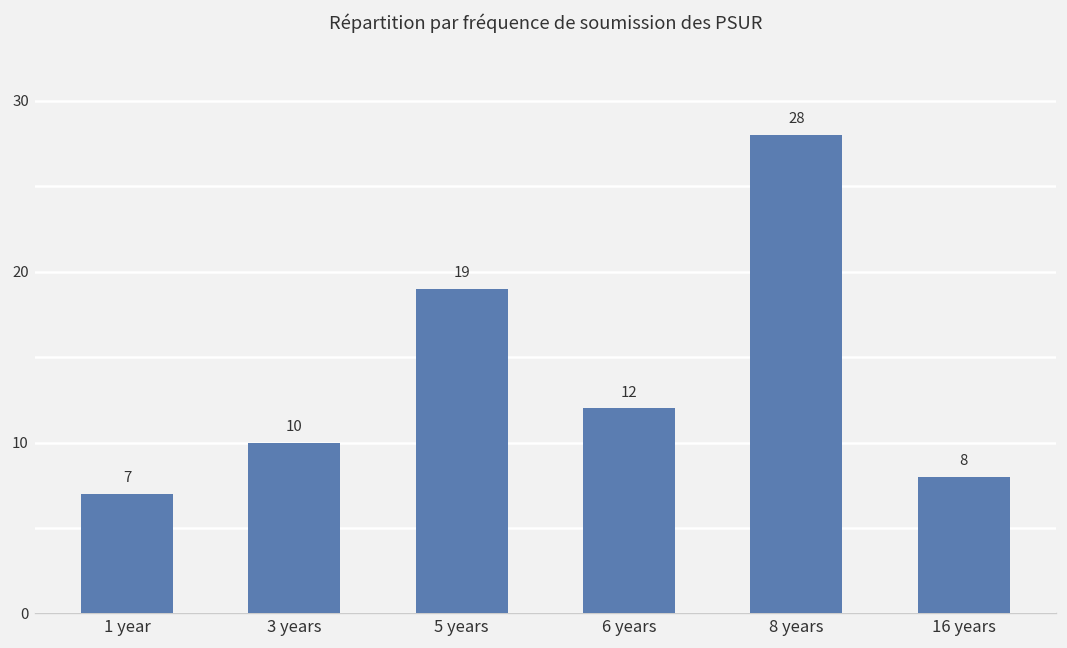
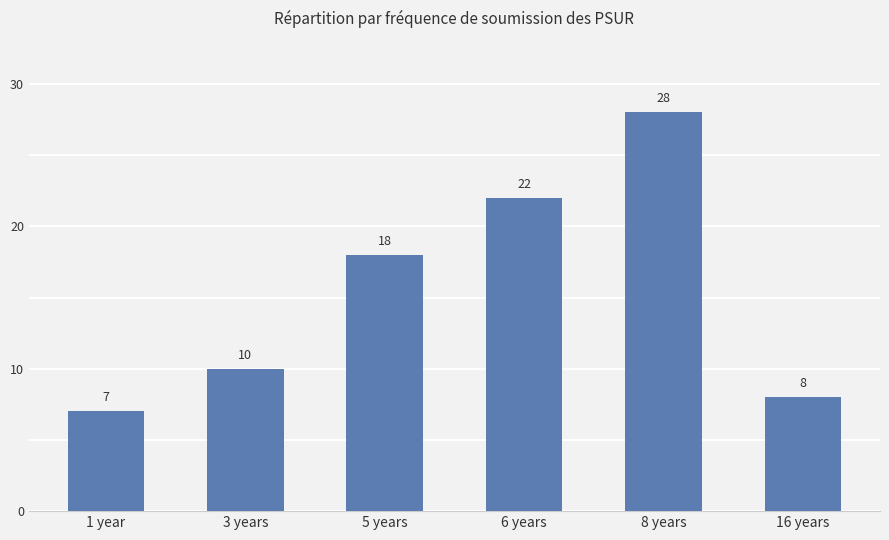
5 years: 19 -> 18
6 years: 12 -> 22
